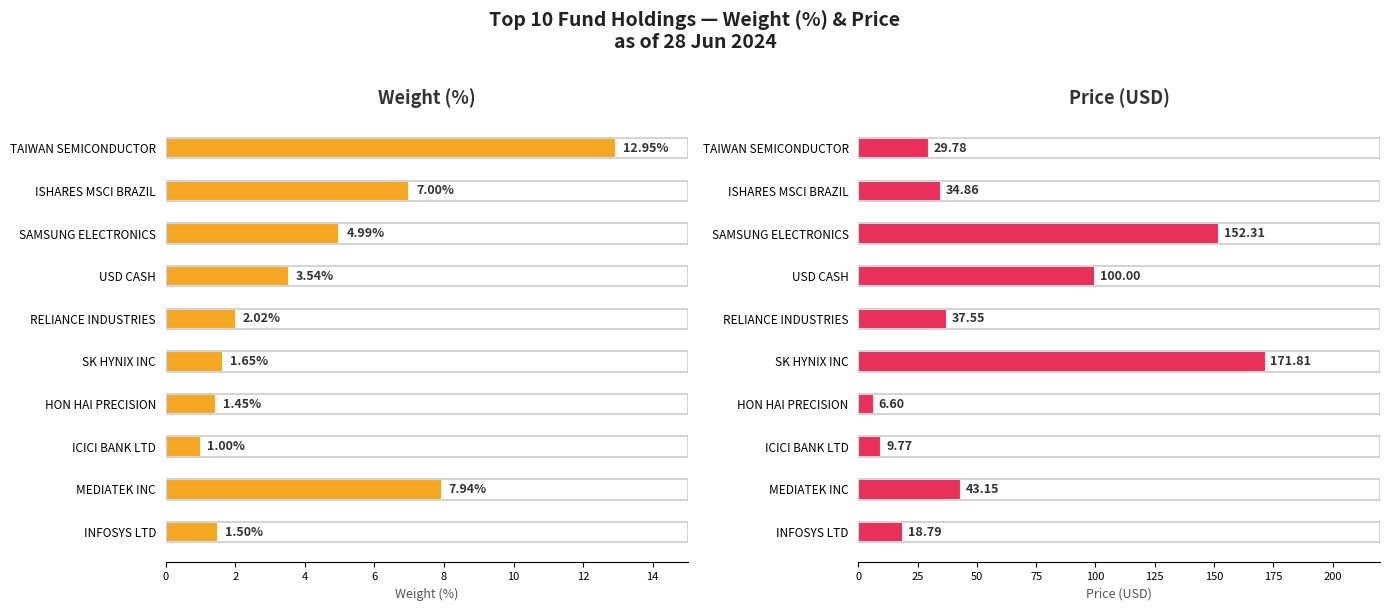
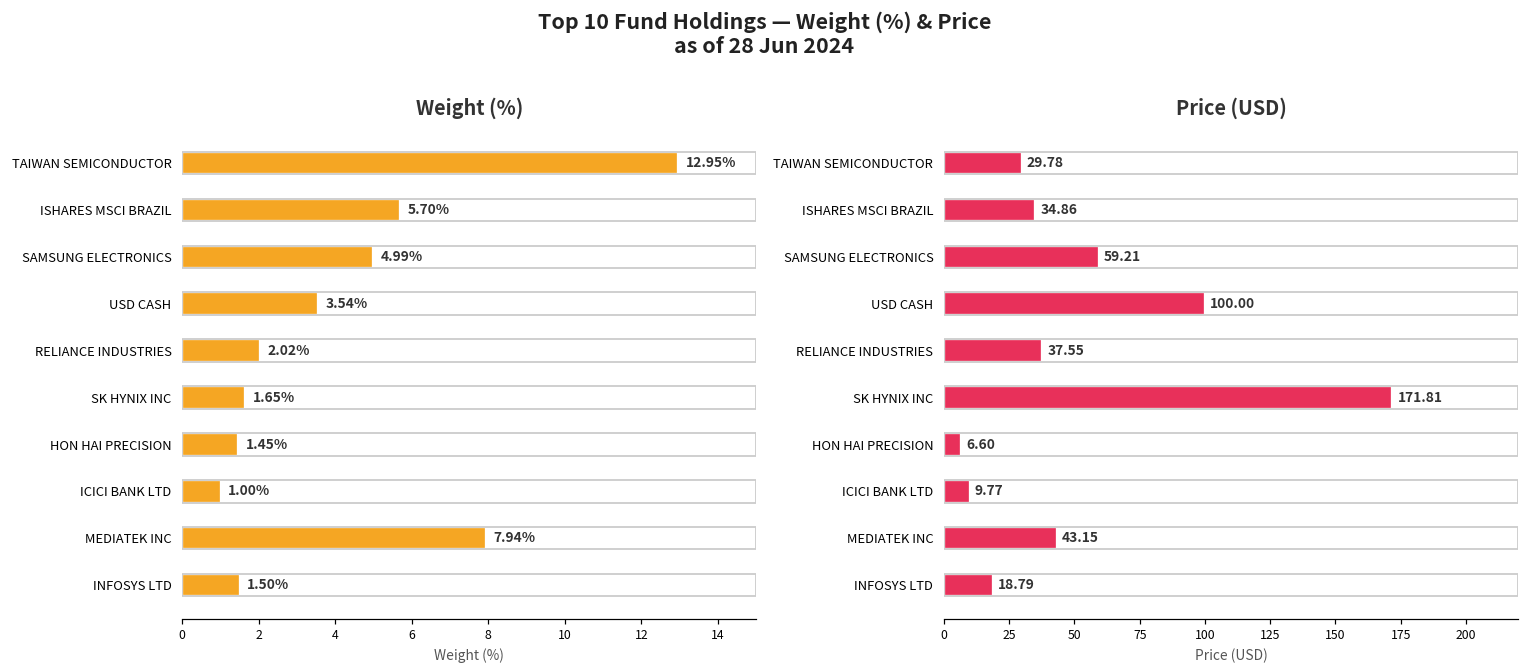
Weight (%), ISHARES MSCI BRAZIL: 7.00% -> 5.70%
Price (USD), SAMSUNG ELECTRONICS: 152.31 -> 59.21
